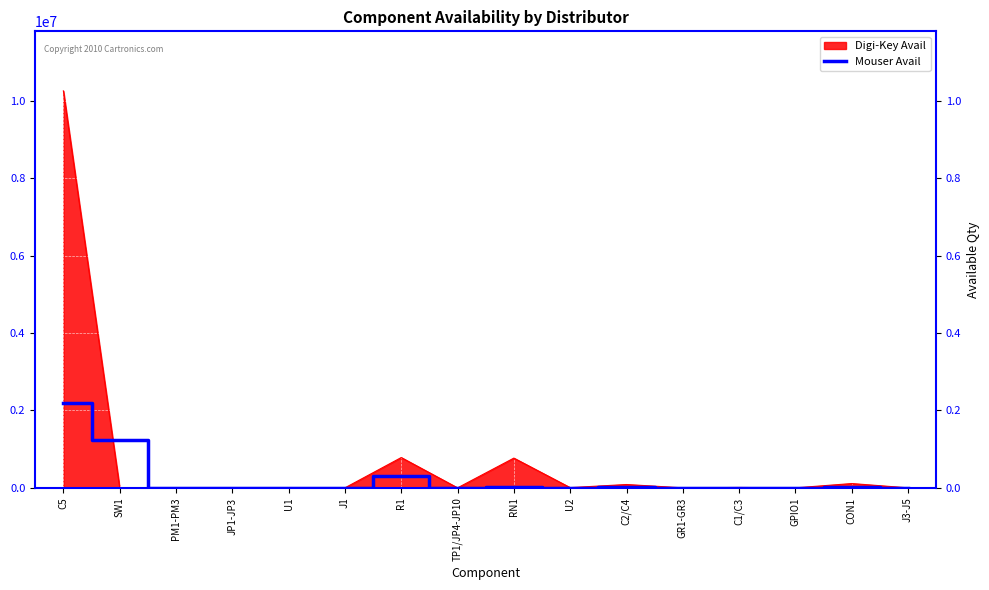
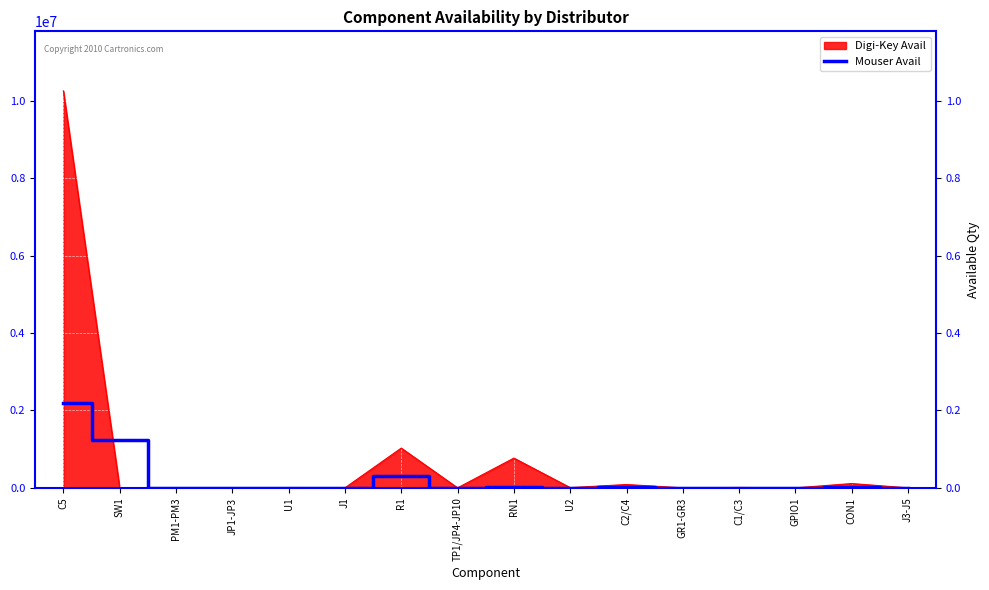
Digi-Key Avail, R1: 800000 -> 1000000
